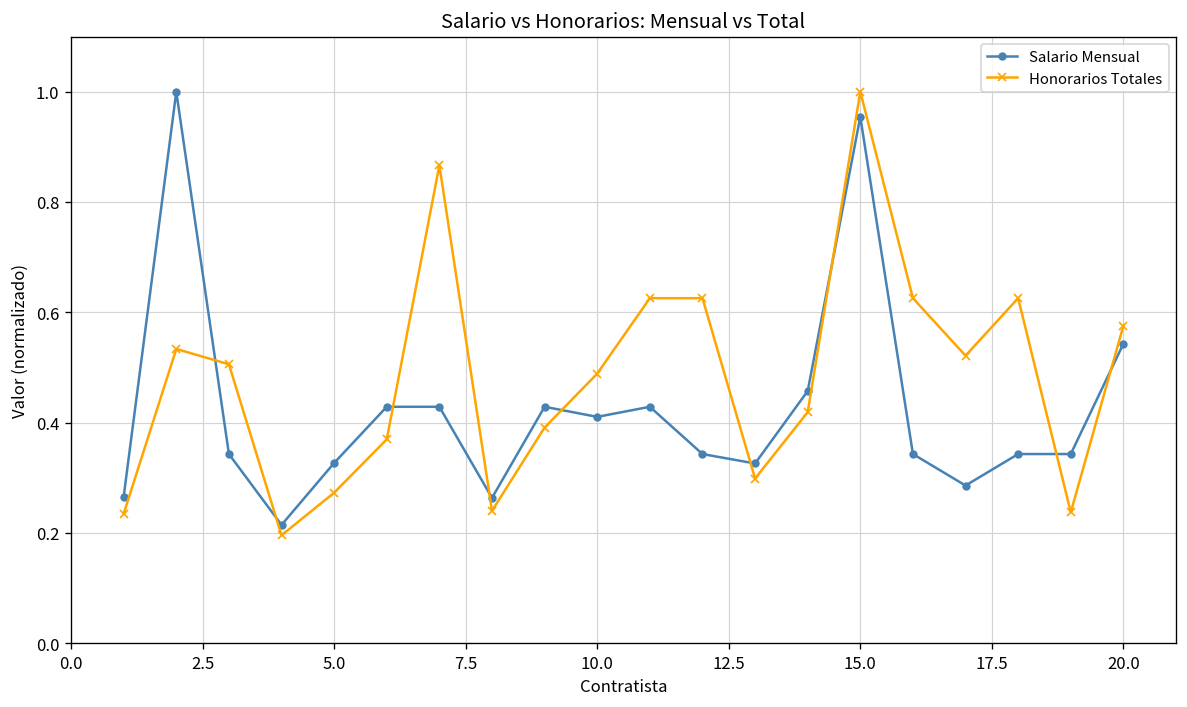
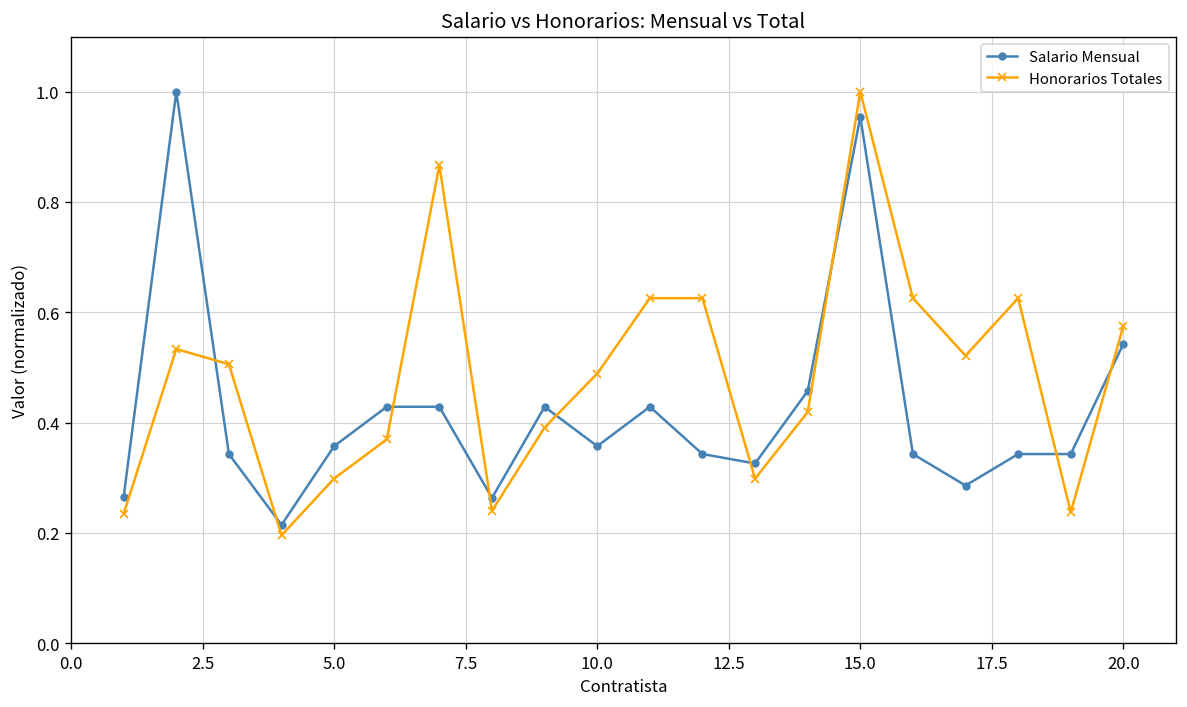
Salario Mensual, 5.0: 0.33 -> 0.36
Honorarios Totales, 5.0: 0.27 -> 0.30
Salario Mensual, 10.0: 0.41 -> 0.36
